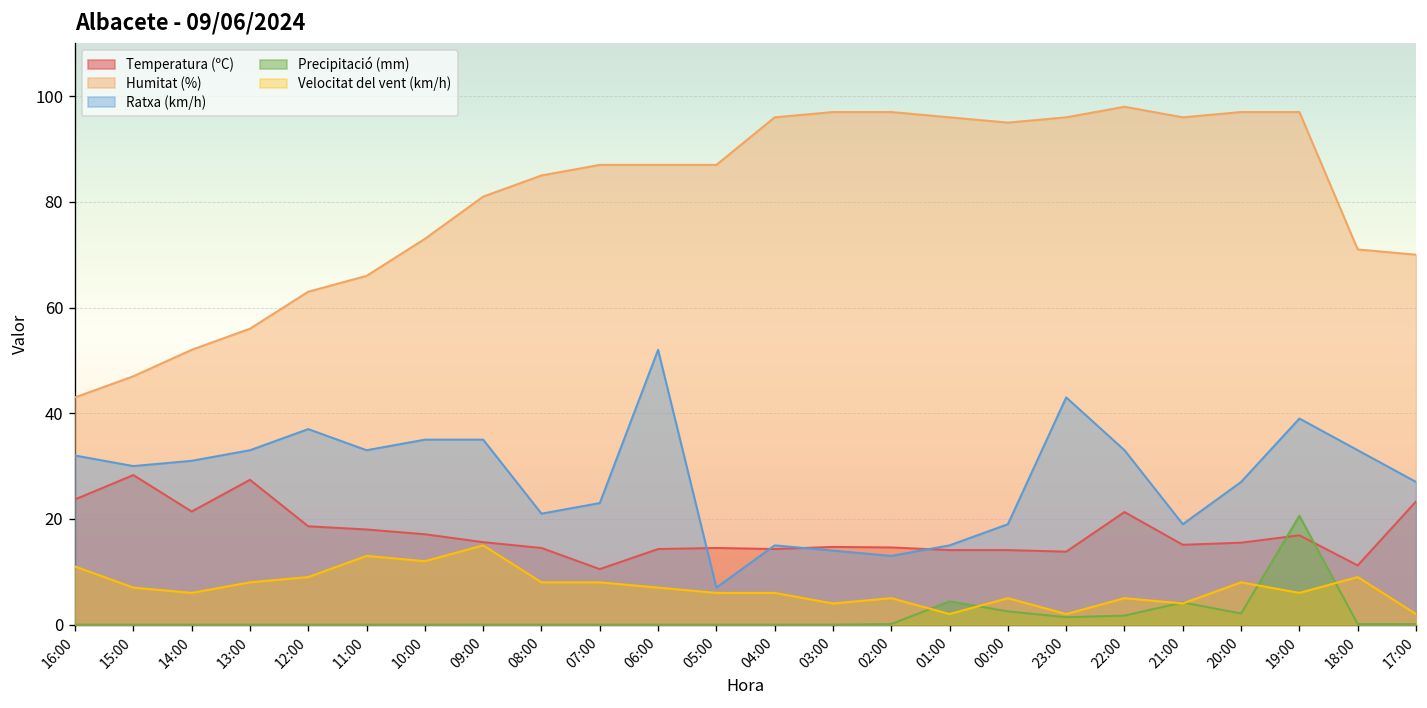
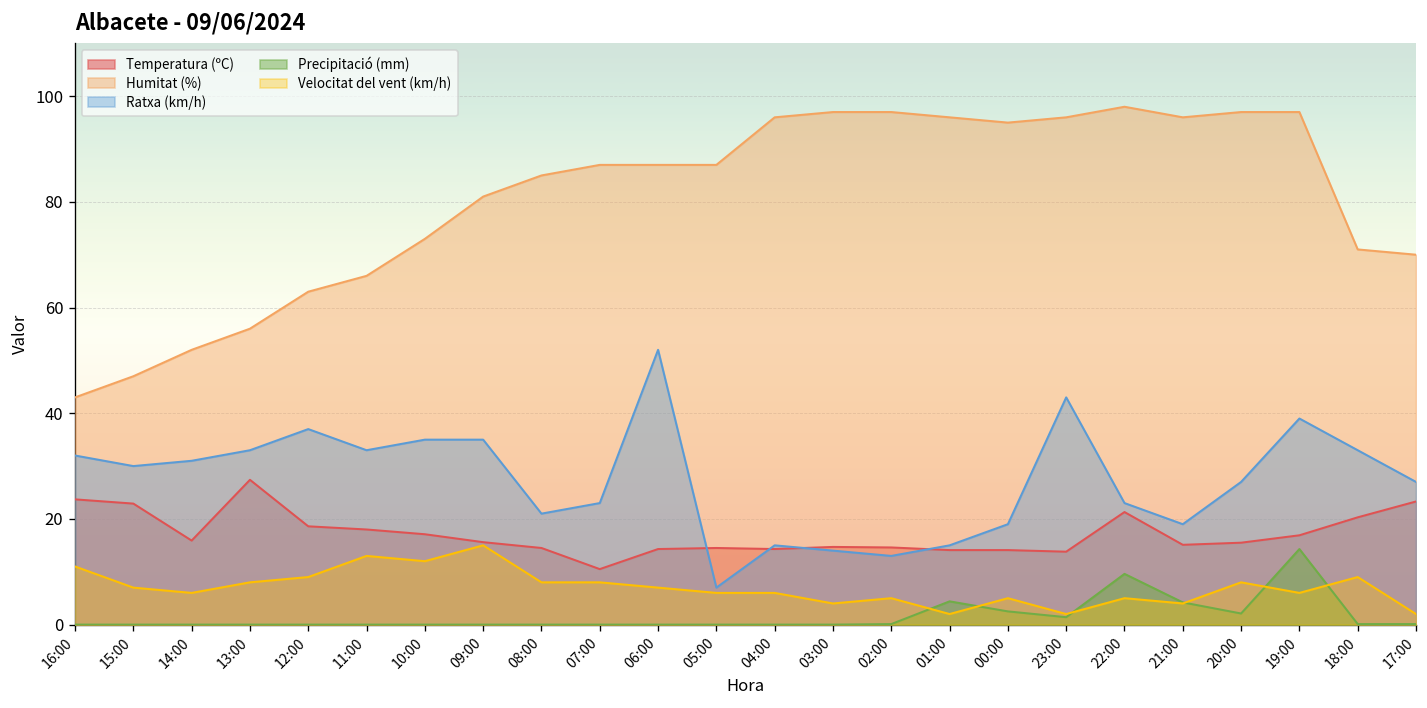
Temperatura (ºC), 15:00: 28 -> 23
Temperatura (ºC), 14:00: 21 -> 16
Ratxa (km/h), 22:00: 33 -> 23
Precipitació (mm), 22:00: 2 -> 10
Precipitació (mm), 19:00: 21 -> 14
Temperatura (ºC), 18:00: 11 -> 20
